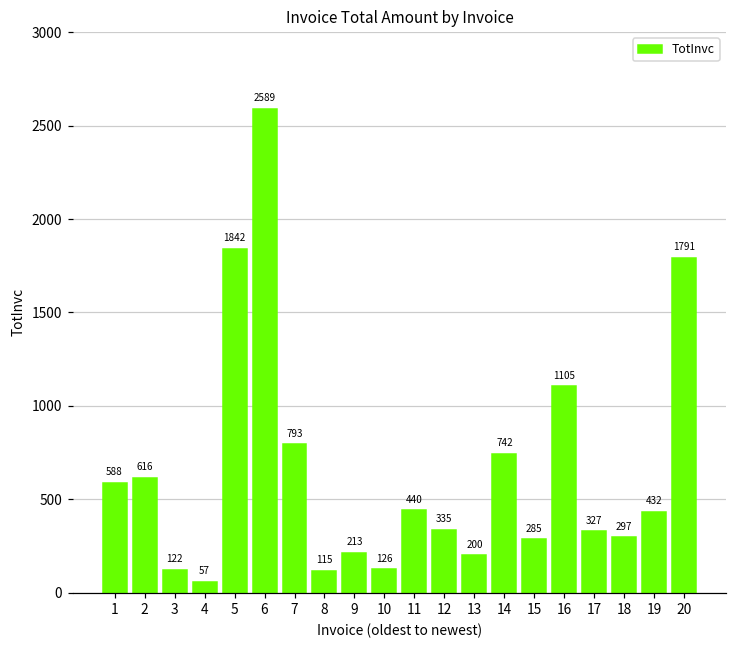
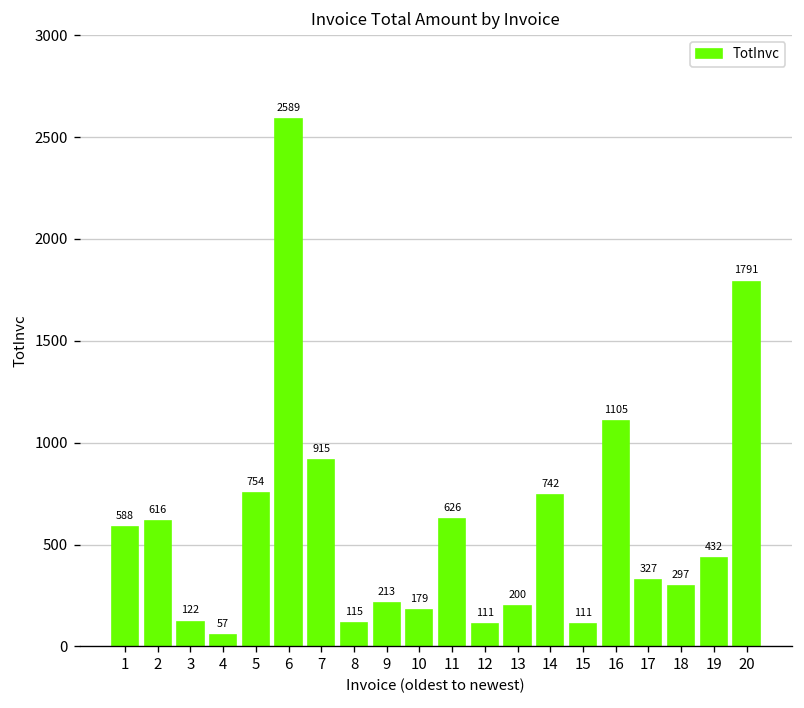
5: 1842 -> 754
7: 793 -> 915
10: 126 -> 179
11: 440 -> 626
12: 335 -> 111
15: 285 -> 111
